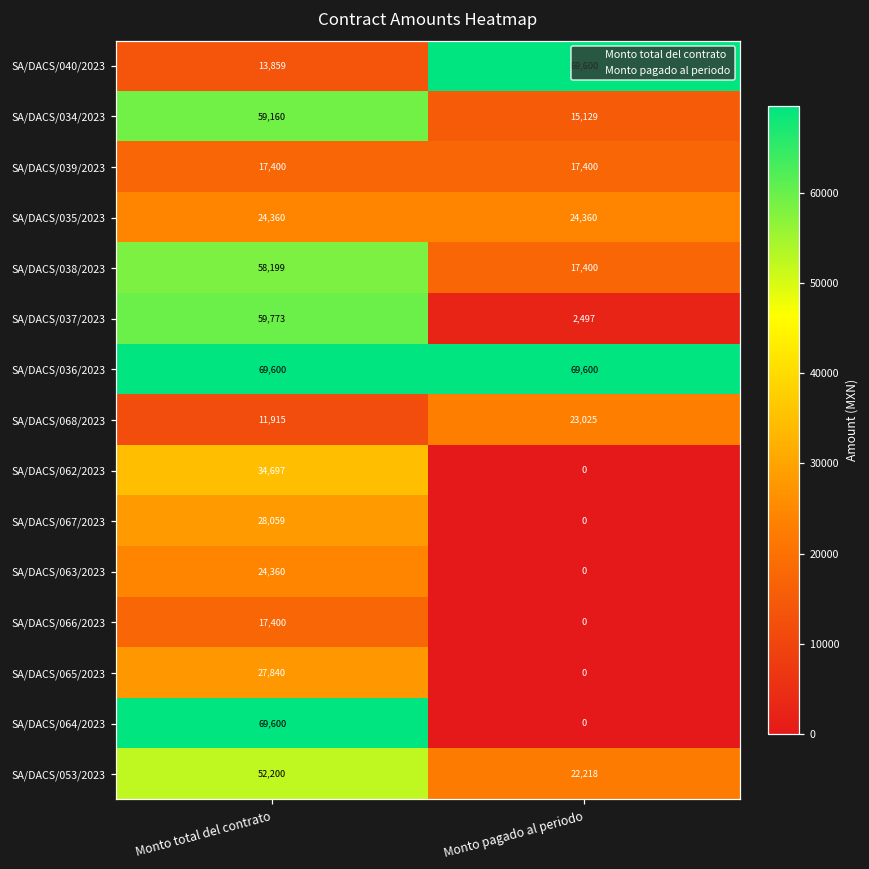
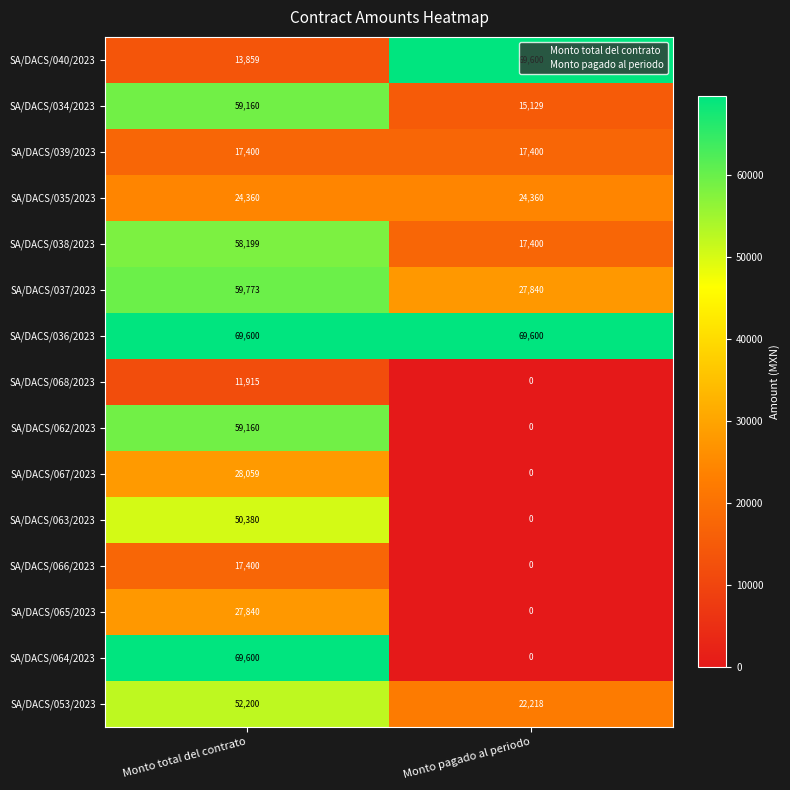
SA/DACS/037/2023, Monto pagado al periodo: 2,497 -> 27,840
SA/DACS/068/2023, Monto pagado al periodo: 23,025 -> 0
SA/DACS/062/2023, Monto total del contrato: 34,697 -> 59,160
SA/DACS/063/2023, Monto total del contrato: 24,360 -> 50,380
